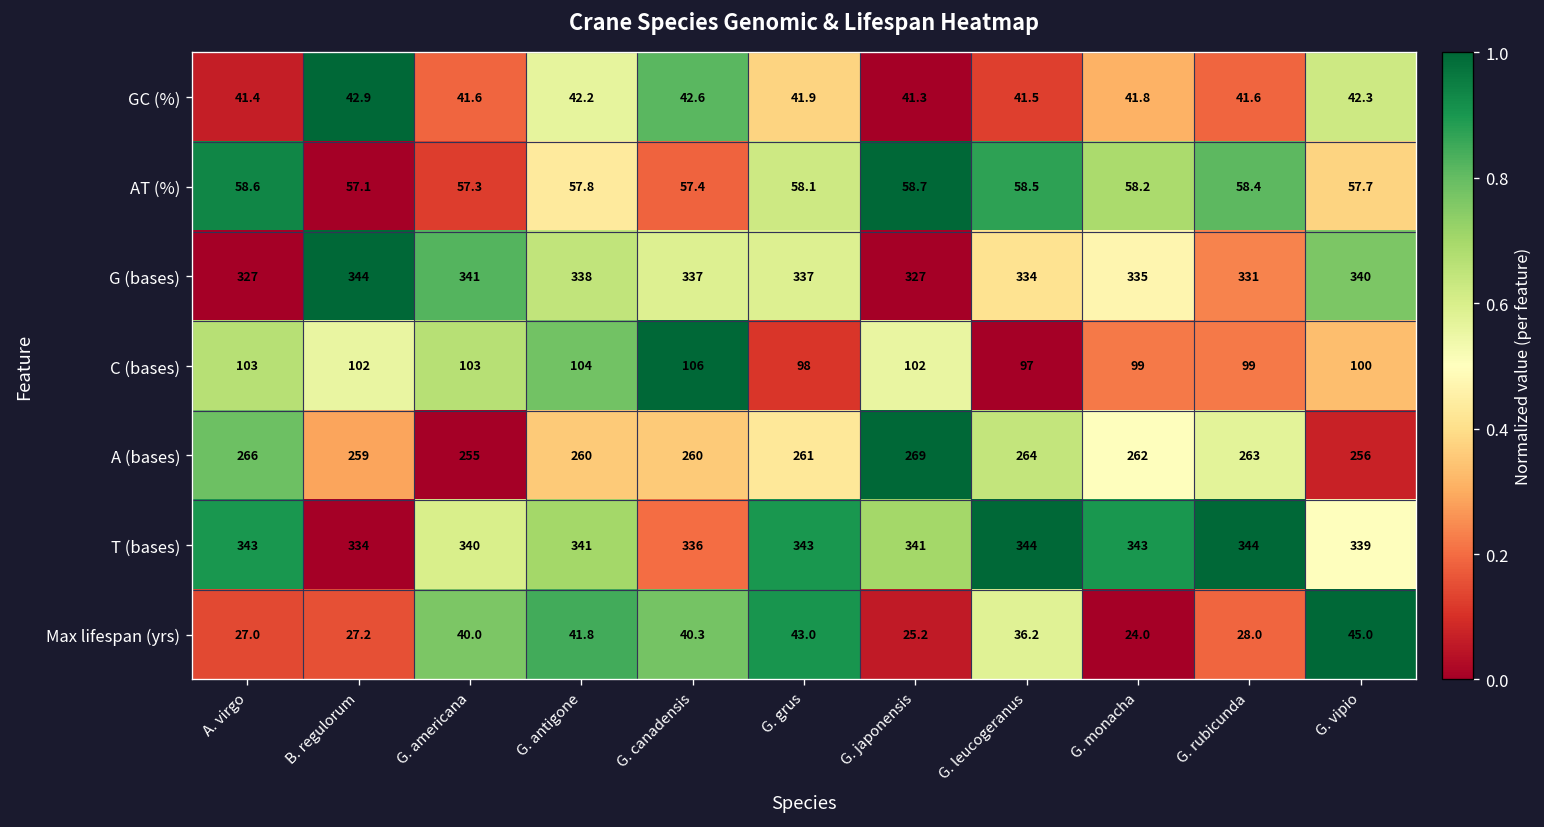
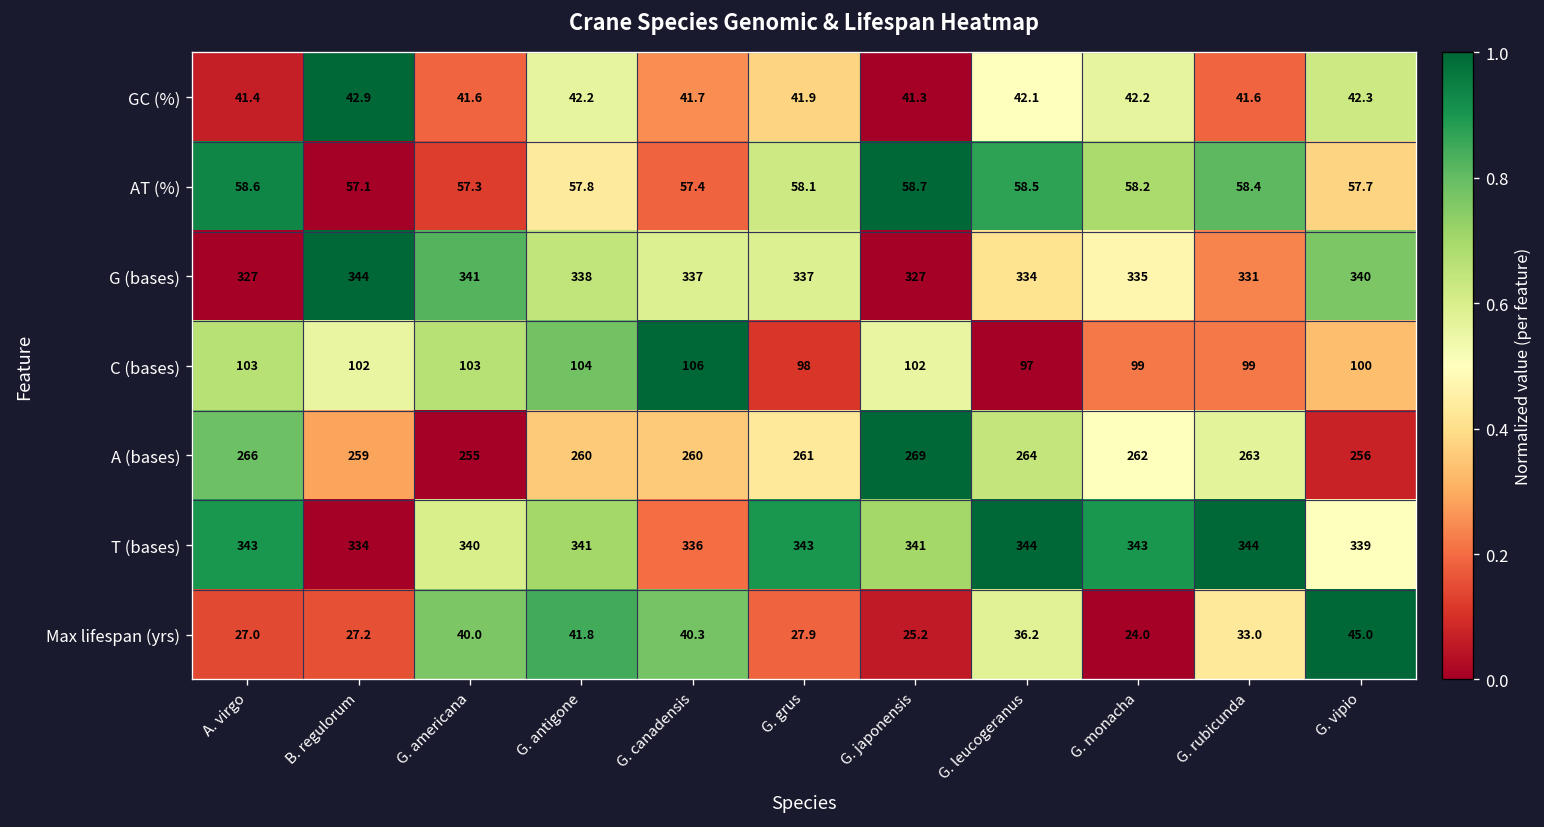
GC (%), G. canadensis: 42.6 -> 41.7
GC (%), G. leucogeranus: 41.5 -> 42.1
GC (%), G. monacha: 41.8 -> 42.2
Max lifespan (yrs), G. grus: 43.0 -> 27.9
Max lifespan (yrs), G. rubicunda: 28.0 -> 33.0
